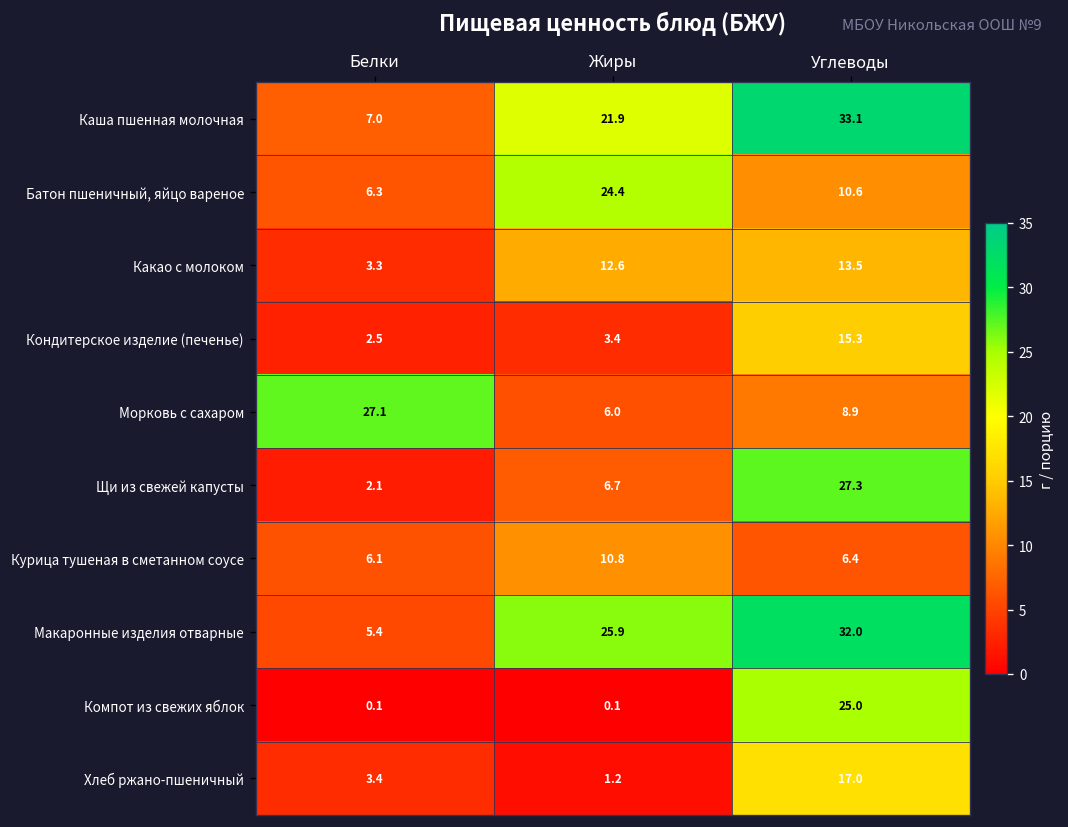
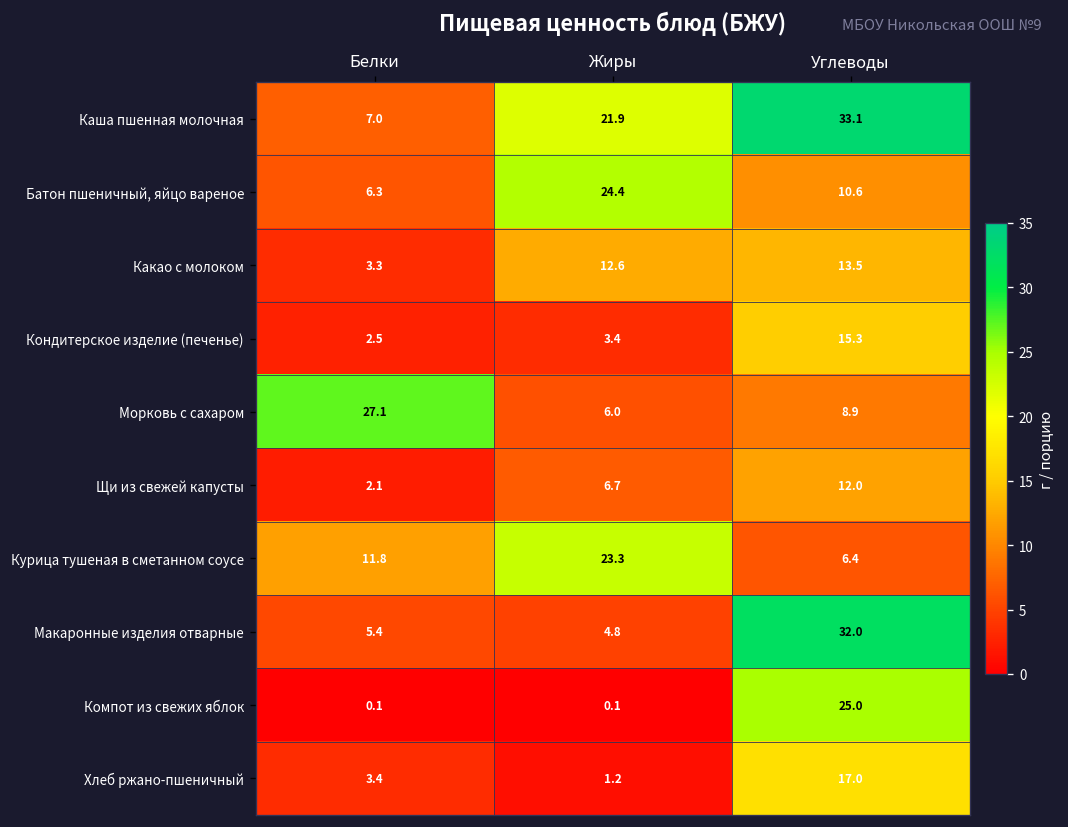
Щи из свежей капусты, Углеводы: 27.3 -> 12.0
Курица тушеная в сметанном соусе, Белки: 6.1 -> 11.8
Курица тушеная в сметанном соусе, Жиры: 10.8 -> 23.3
Макаронные изделия отварные, Жиры: 25.9 -> 4.8
